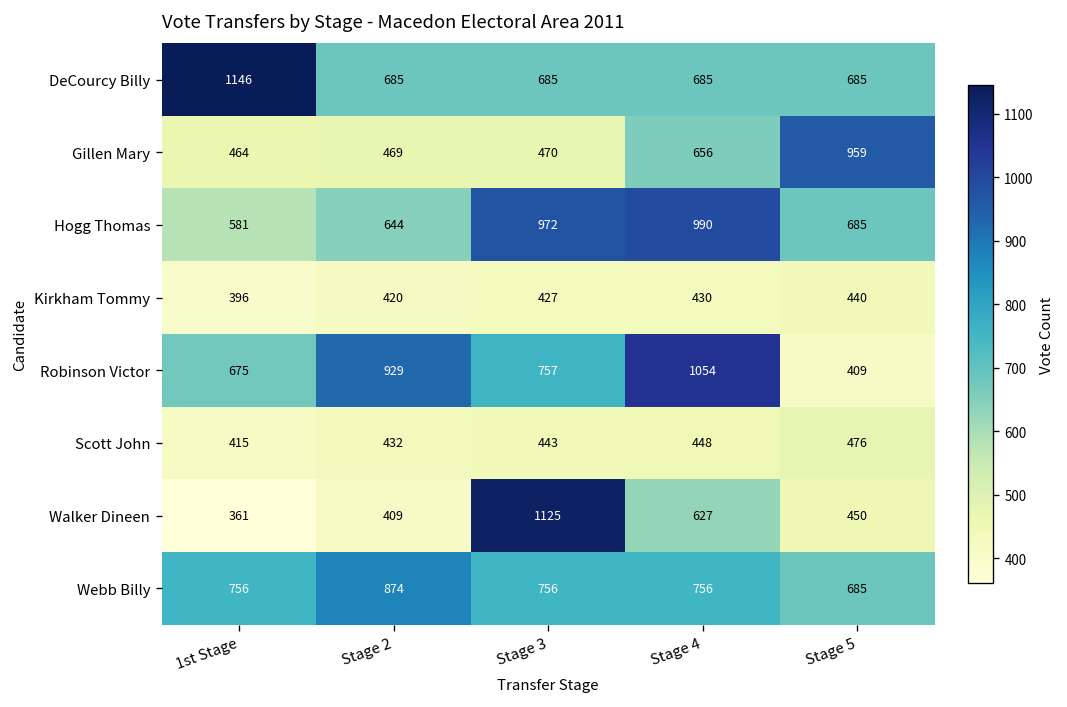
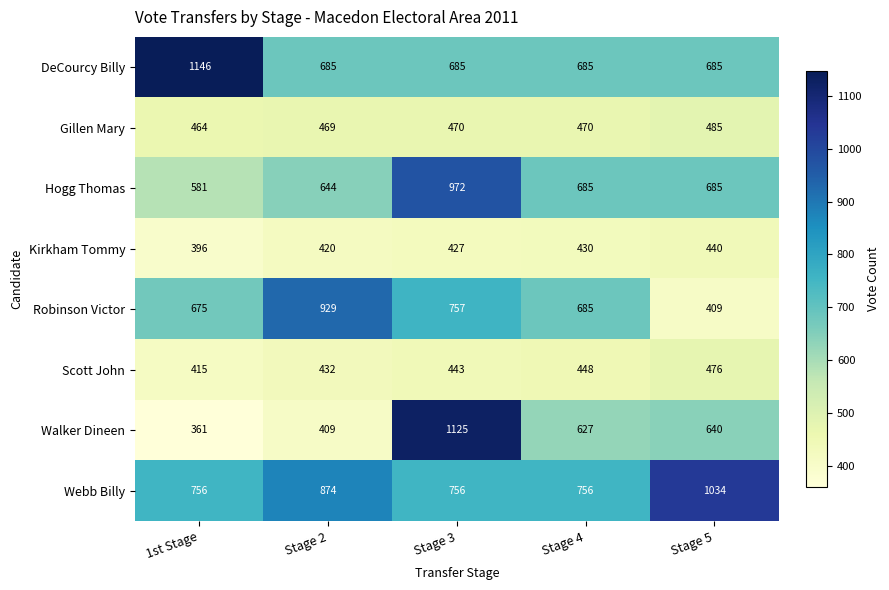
Gillen Mary, Stage 4: 656 -> 470
Gillen Mary, Stage 5: 959 -> 485
Hogg Thomas, Stage 4: 990 -> 685
Robinson Victor, Stage 4: 1054 -> 685
Walker Dineen, Stage 5: 450 -> 640
Webb Billy, Stage 5: 685 -> 1034
